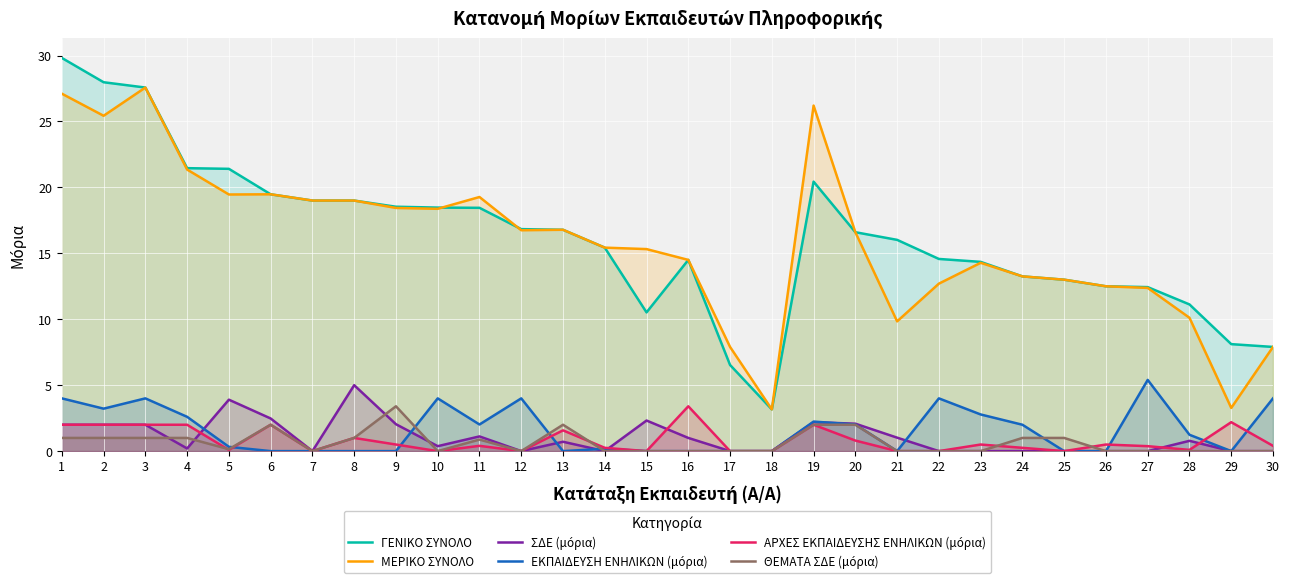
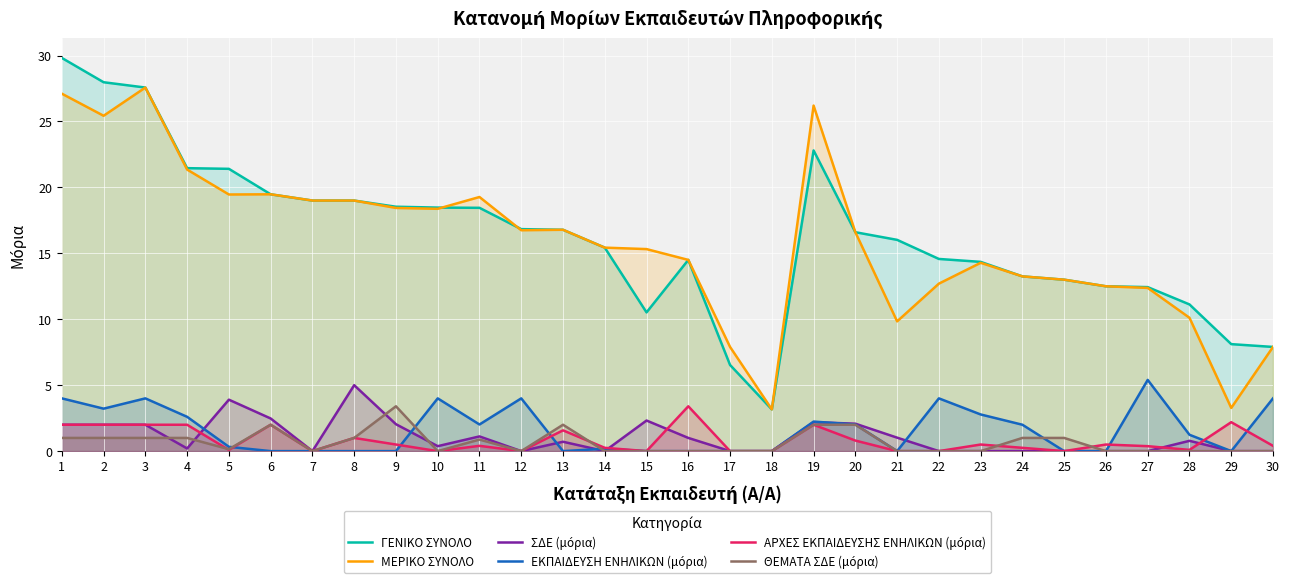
ΓΕΝΙΚΟ ΣΥΝΟΛΟ, 19: 20.4 -> 22.8
